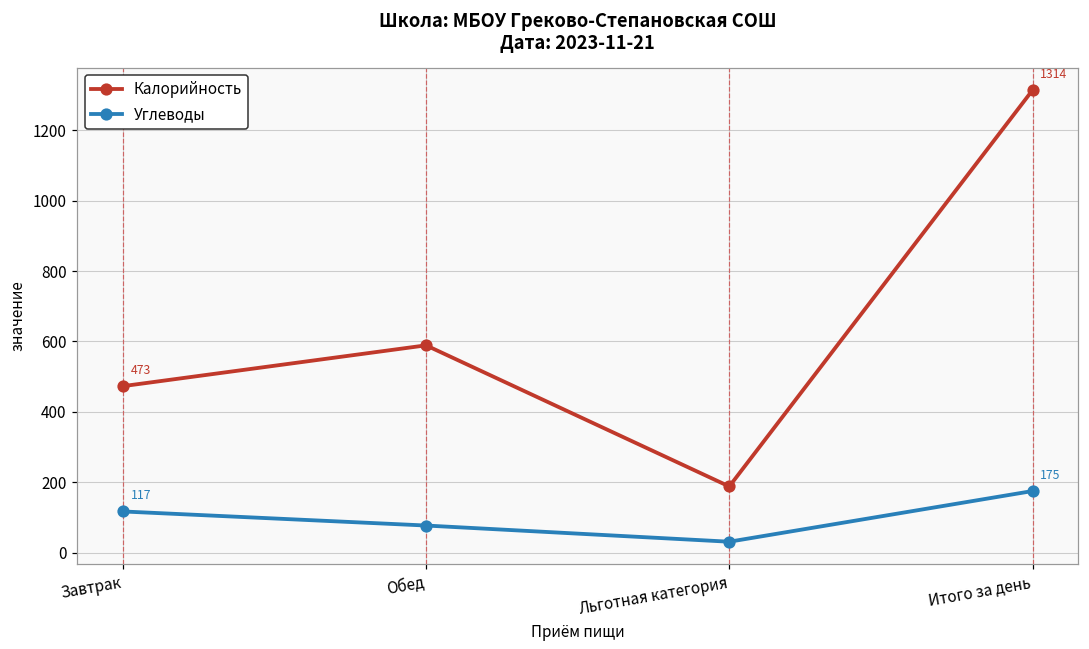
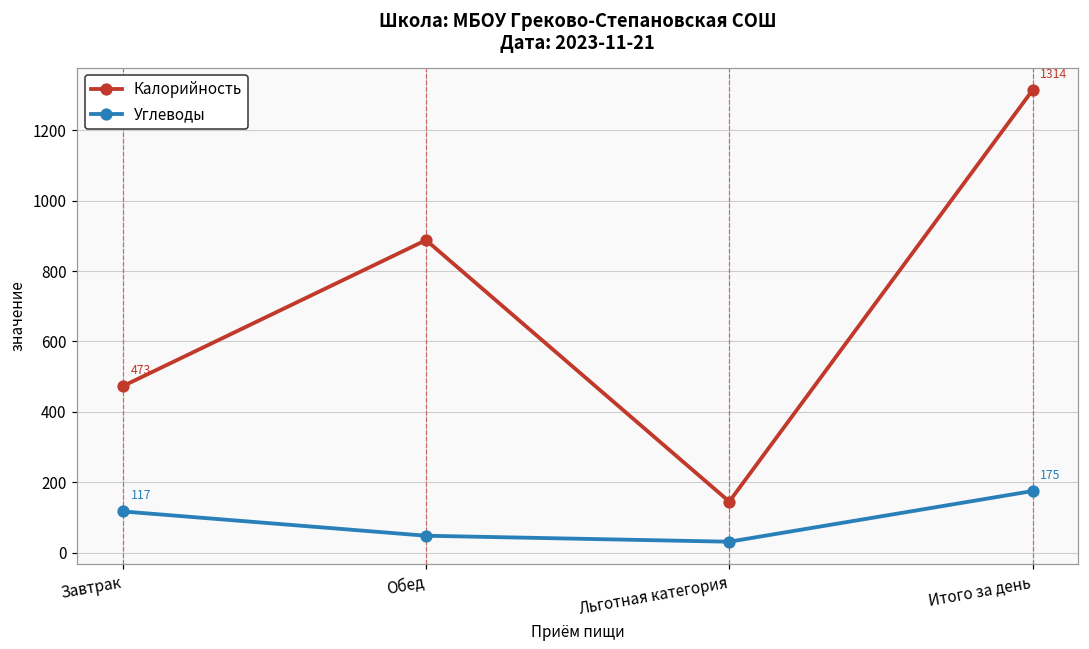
Калорийность, Обед: 590 -> 890
Углеводы, Обед: 80 -> 50
Калорийность, Льготная категория: 190 -> 150
